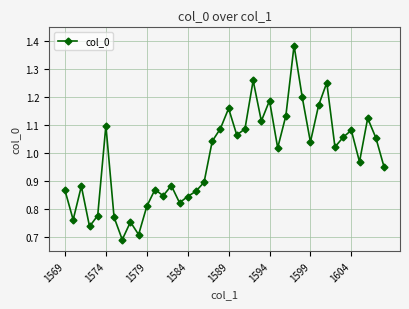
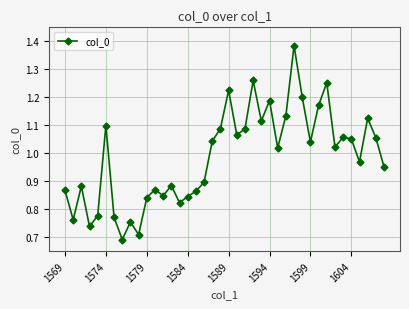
1579: 0.81 -> 0.84
1589: 1.16 -> 1.23
1604: 1.08 -> 1.05
